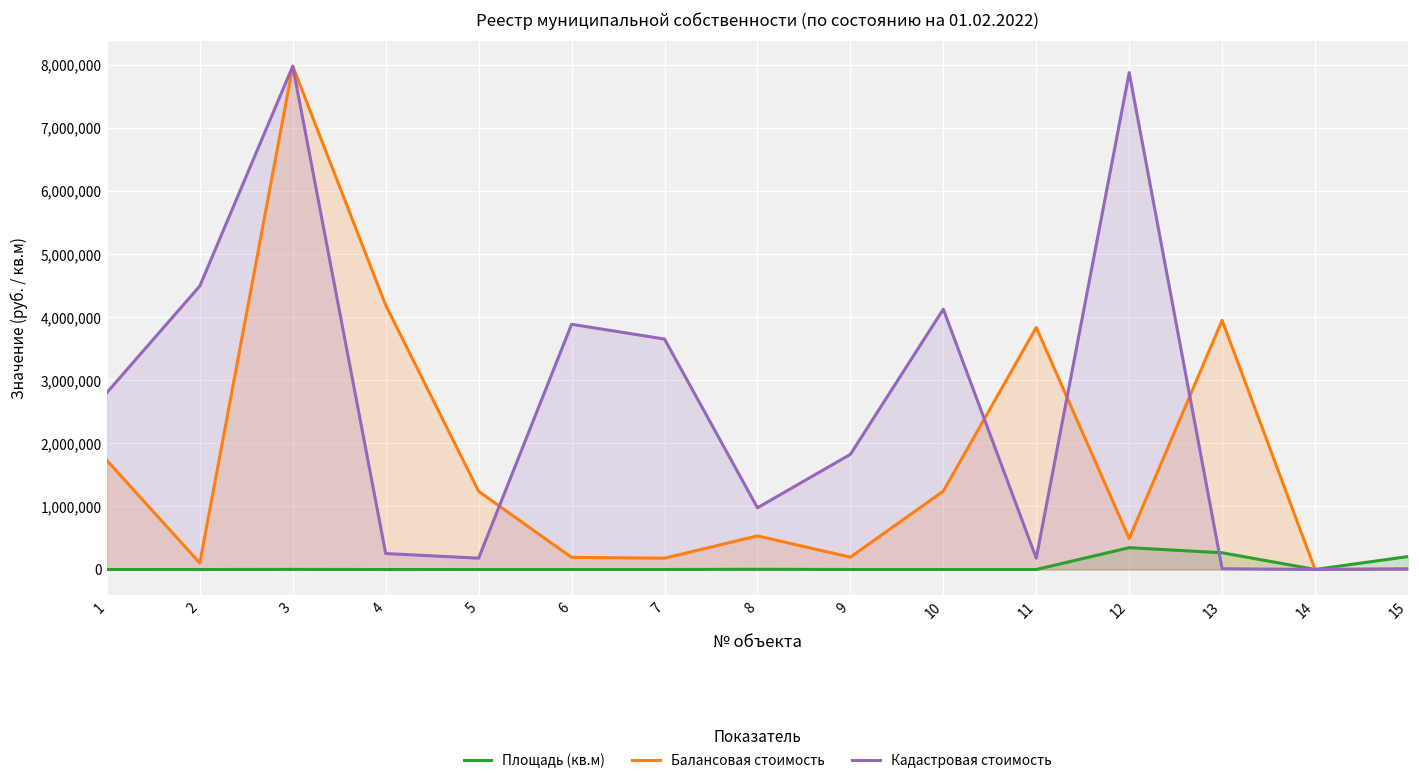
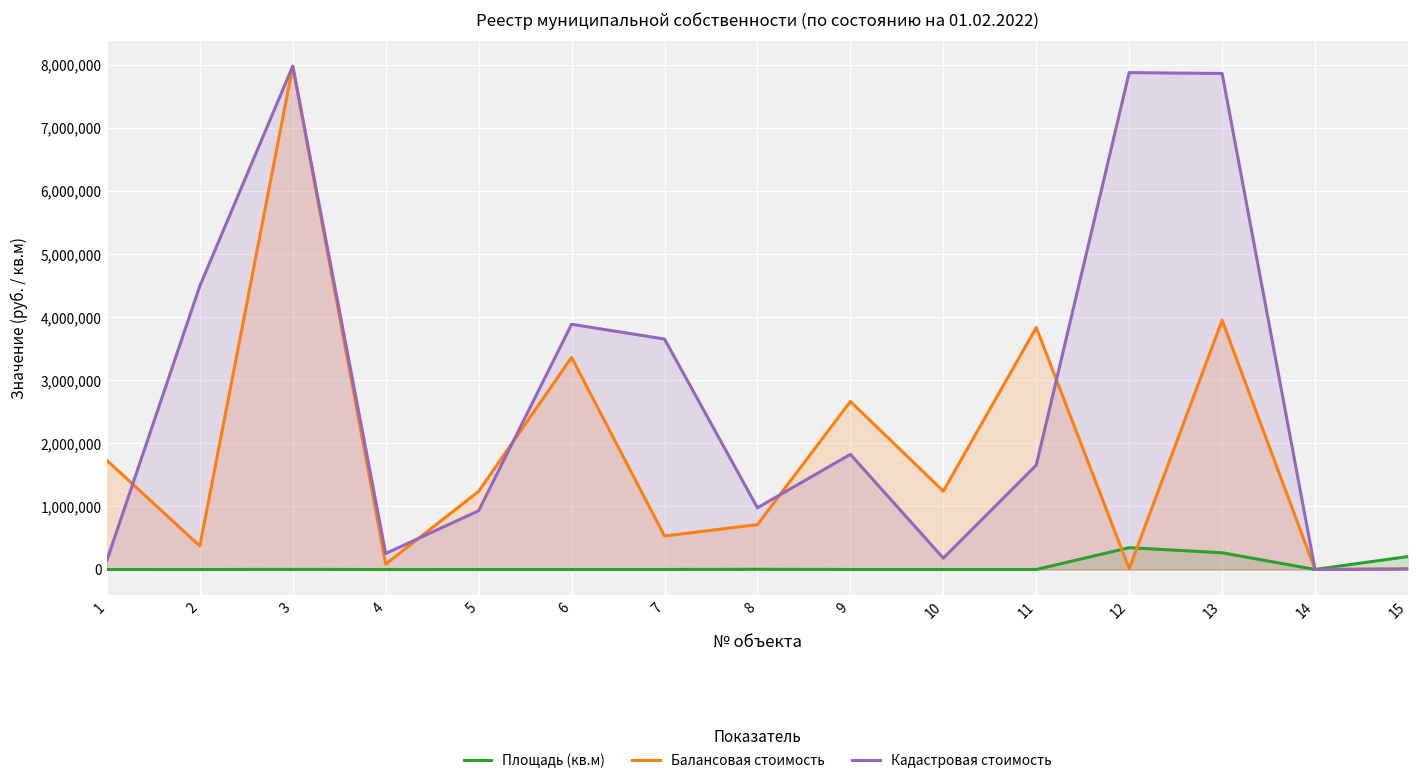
Кадастровая стоимость, 1: 2,800,000 -> 100,000
Балансовая стоимость, 2: 100,000 -> 400,000
Балансовая стоимость, 4: 4,200,000 -> 100,000
Кадастровая стоимость, 5: 200,000 -> 900,000
Балансовая стоимость, 6: 200,000 -> 3,400,000
Балансовая стоимость, 7: 200,000 -> 500,000
Балансовая стоимость, 8: 500,000 -> 700,000
Балансовая стоимость, 9: 200,000 -> 2,700,000
Кадастровая стоимость, 10: 4,100,000 -> 200,000
Кадастровая стоимость, 11: 200,000 -> 1,700,000
Балансовая стоимость, 12: 500,000 -> 0
Кадастровая стоимость, 13: 0 -> 7,900,000
